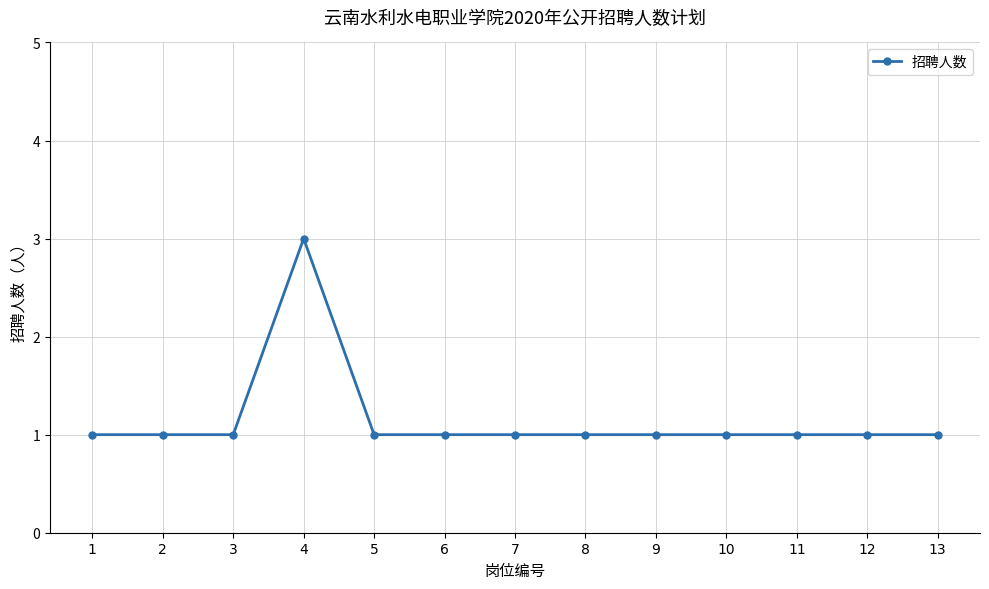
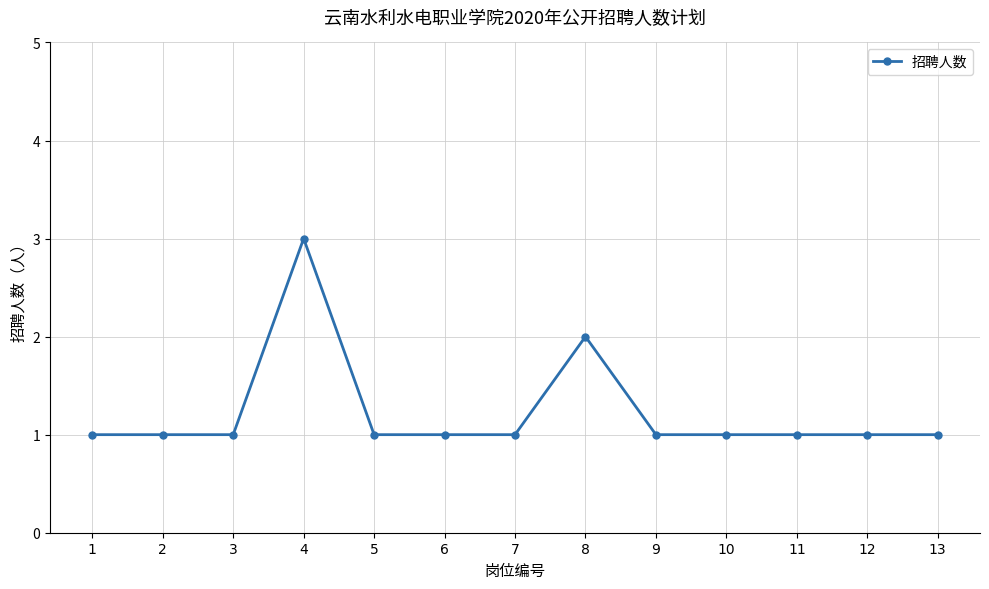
8: 1 -> 2
